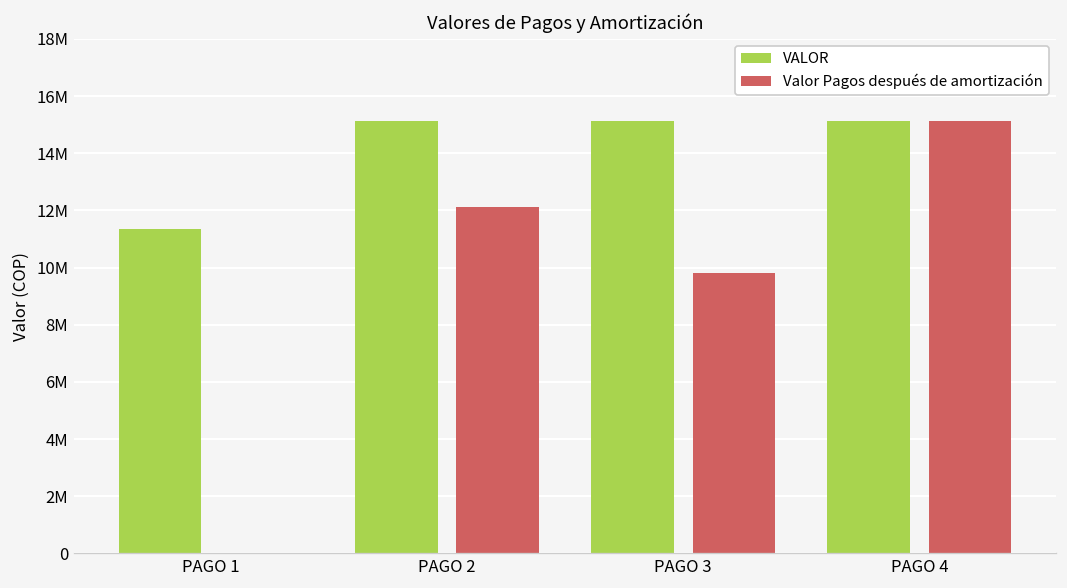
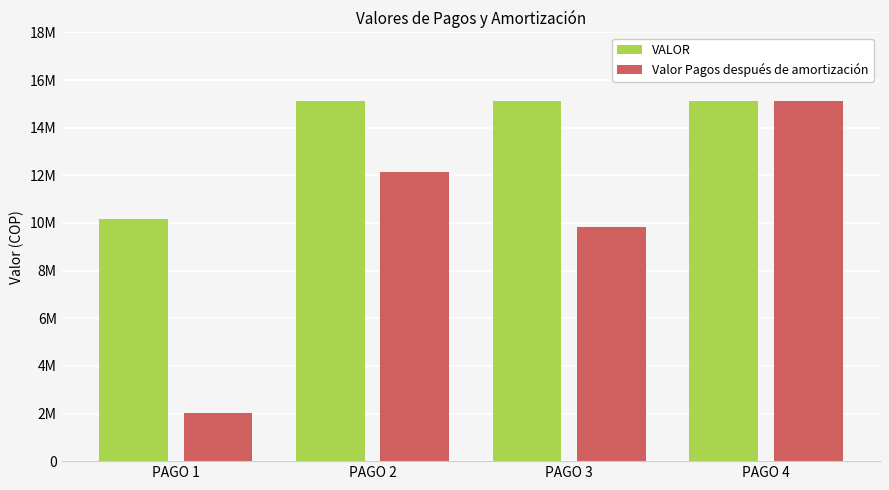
VALOR, PAGO 1: 11300000 -> 10200000
Valor Pagos después de amortización, PAGO 1: 0 -> 2000000
